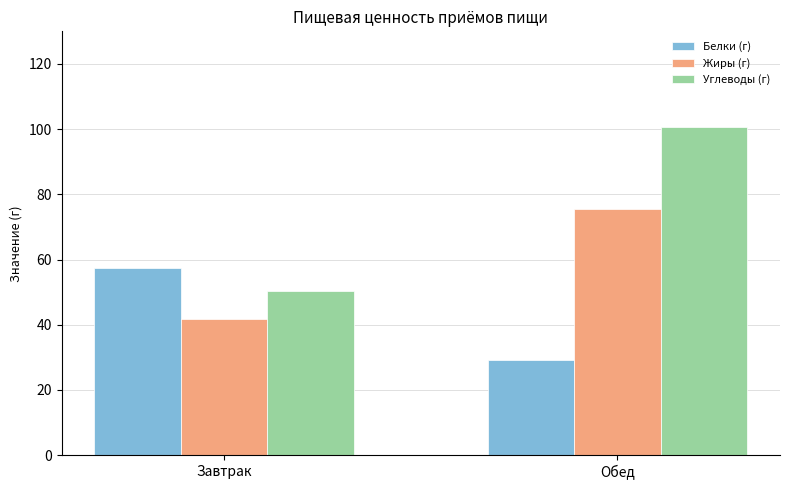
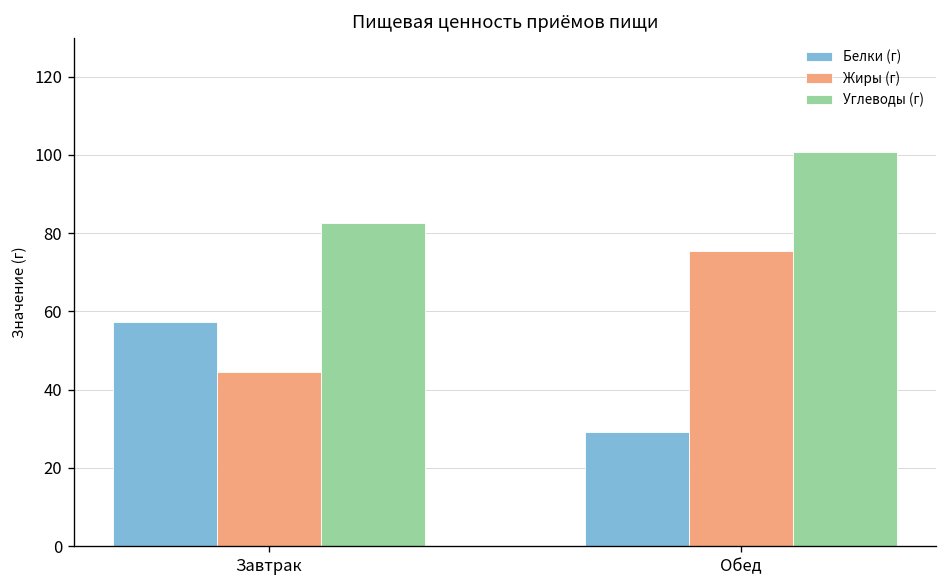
Жиры (г), Завтрак: 42 -> 44
Углеводы (г), Завтрак: 50 -> 83
